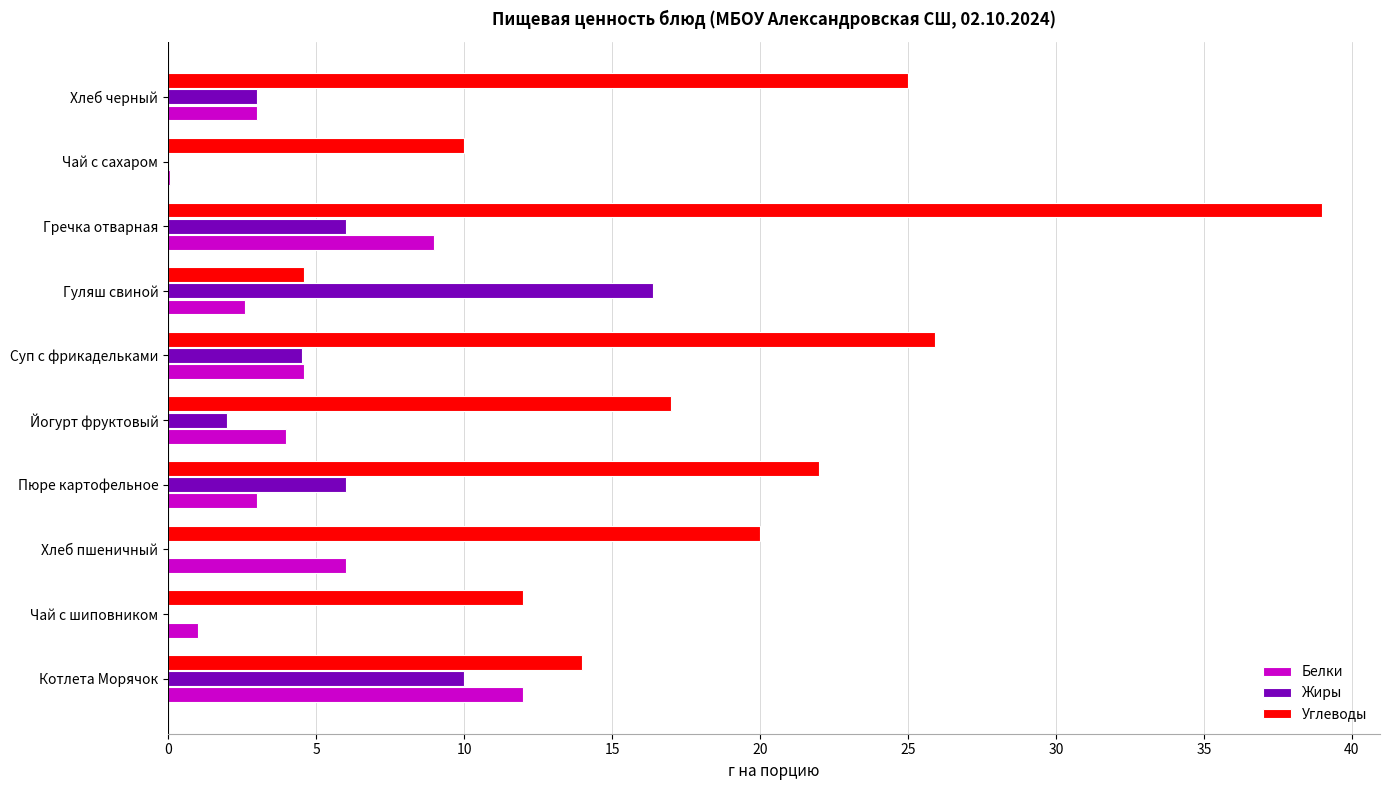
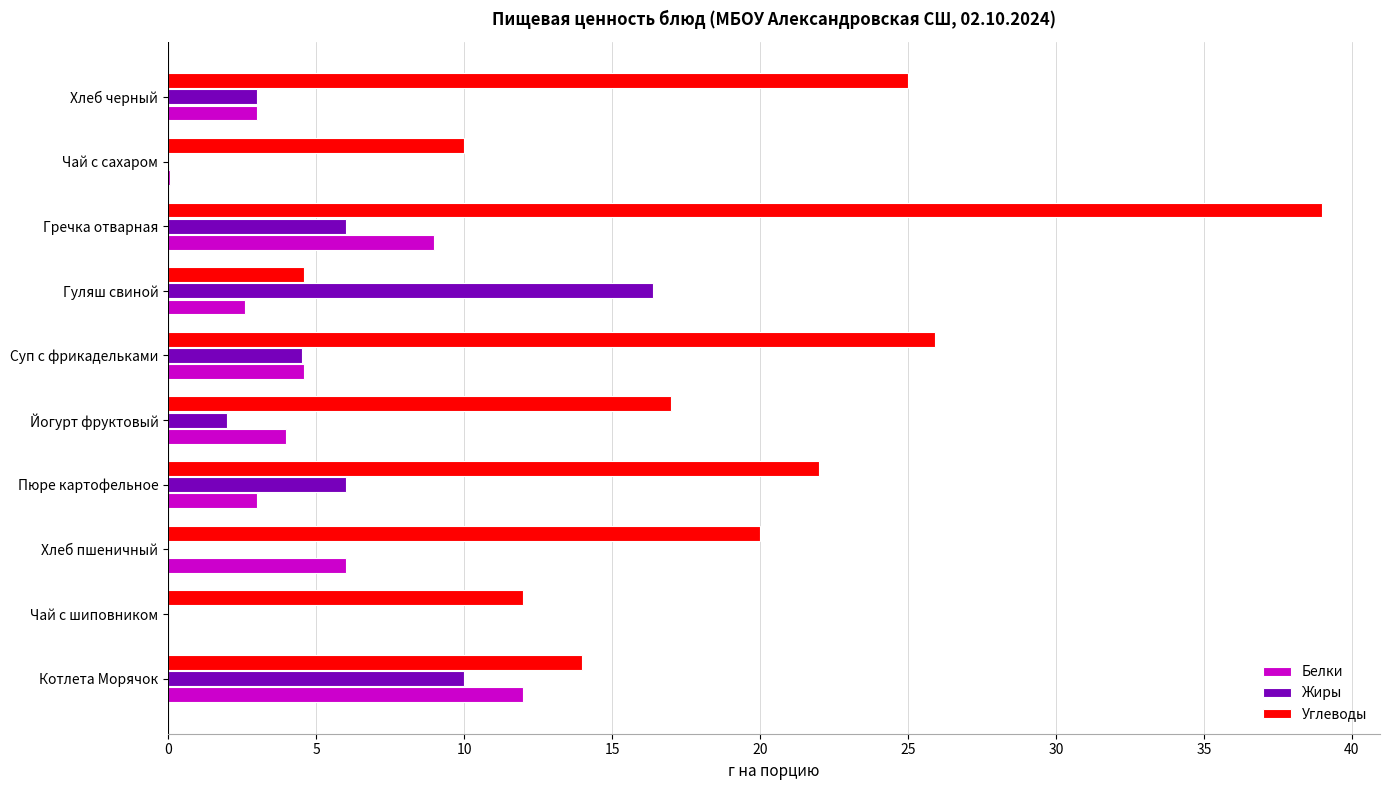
Белки, Чай с шиповником: 1 -> 0
